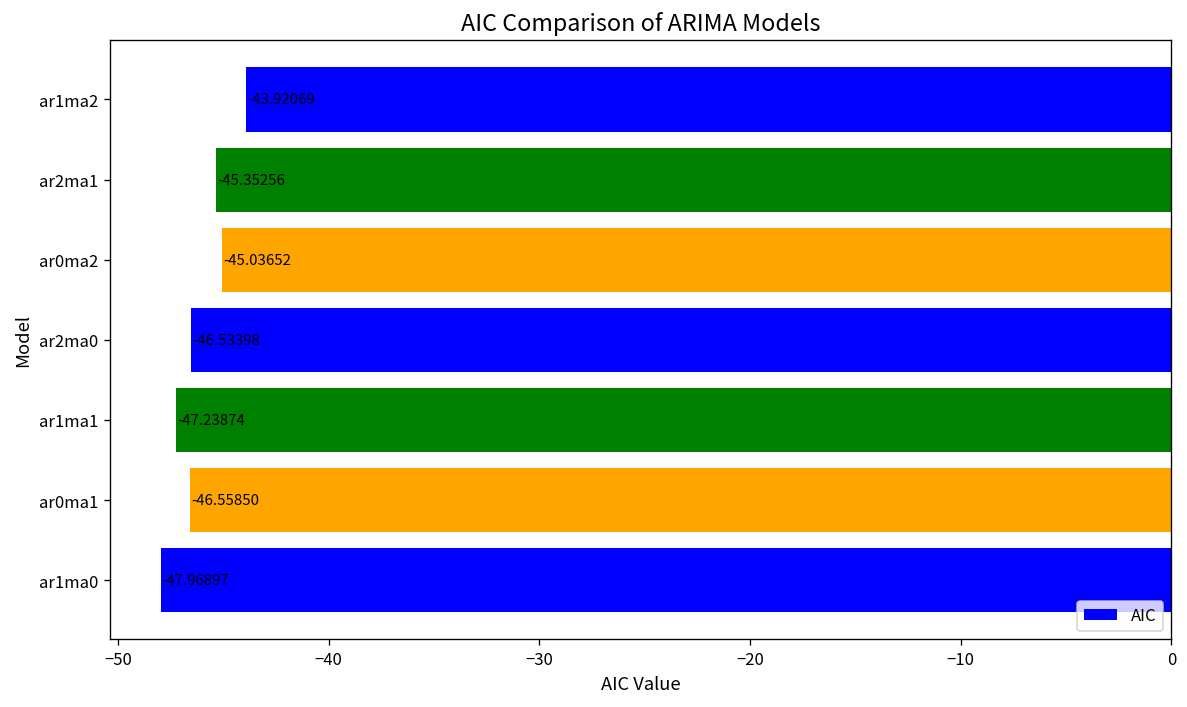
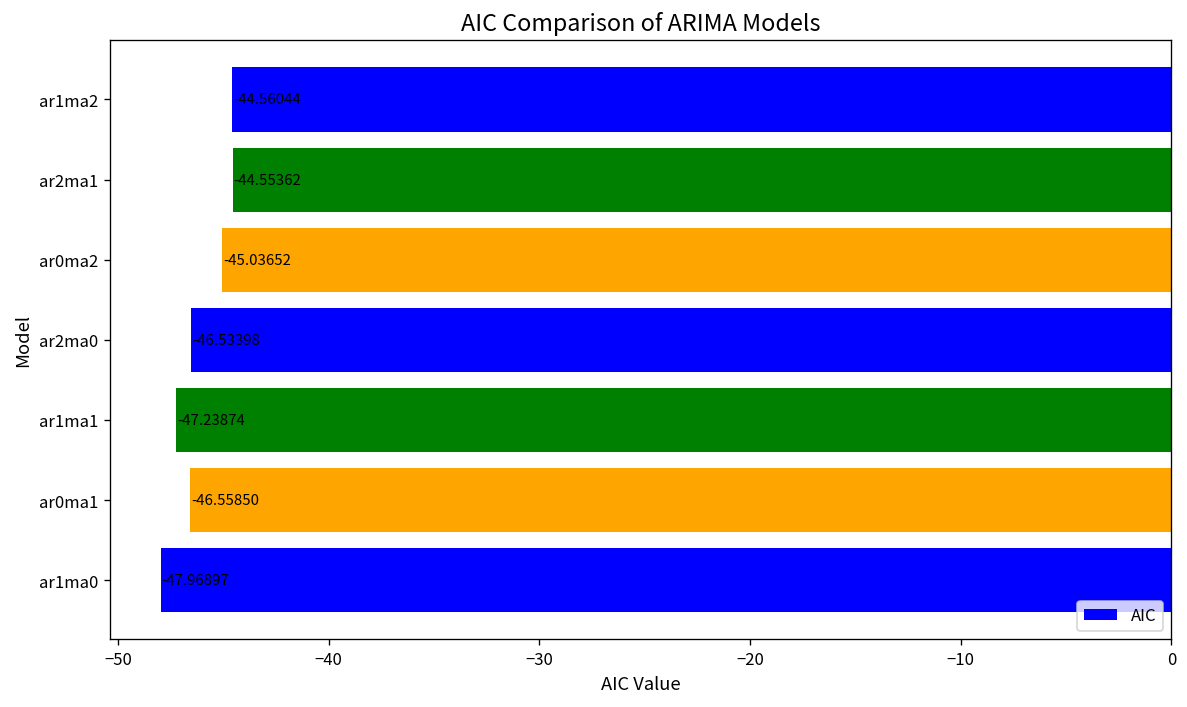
ar1ma2: -43.92069 -> -44.56044
ar2ma1: -45.35256 -> -44.55362
